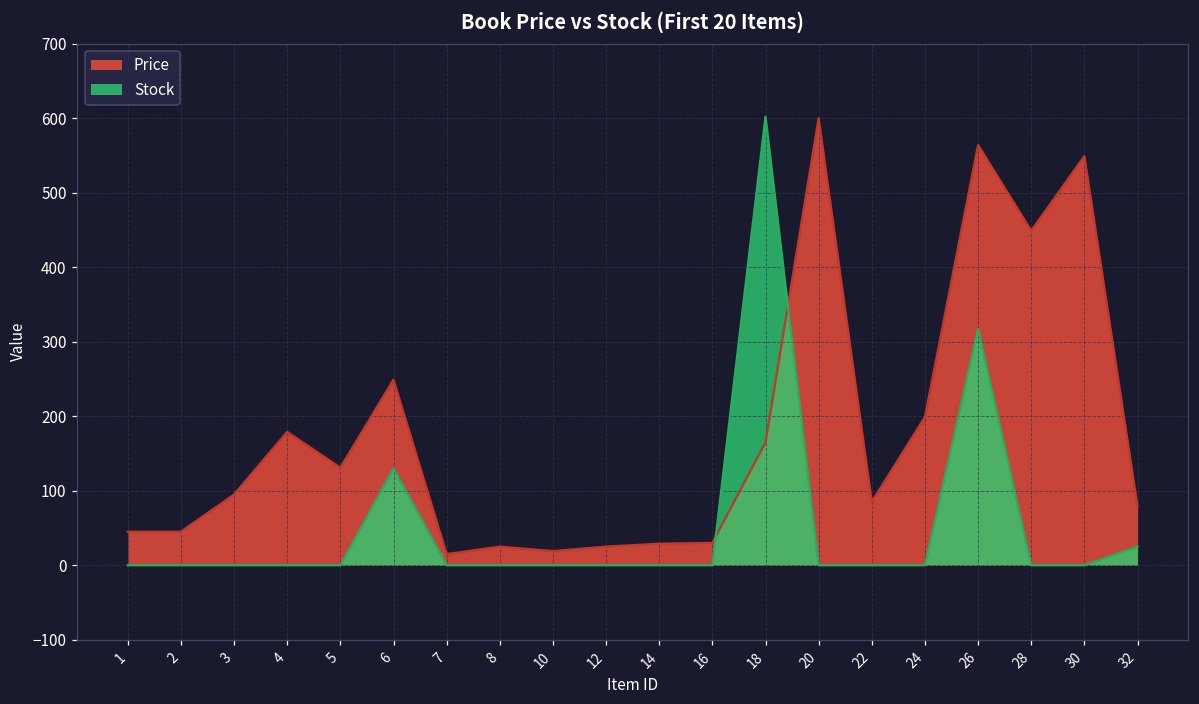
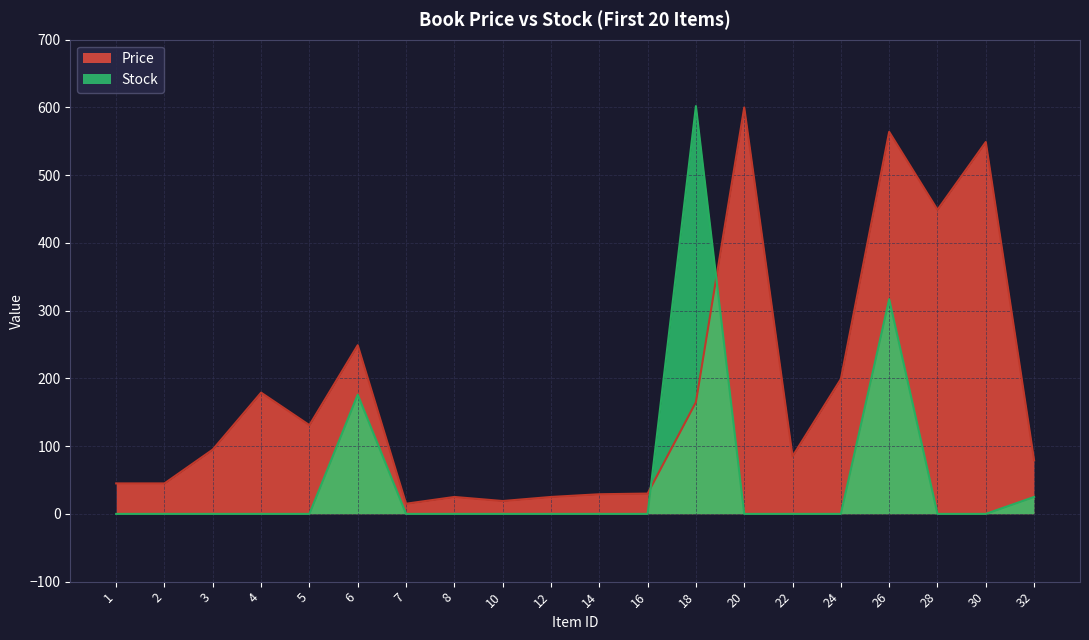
Stock, 6: 130 -> 180
